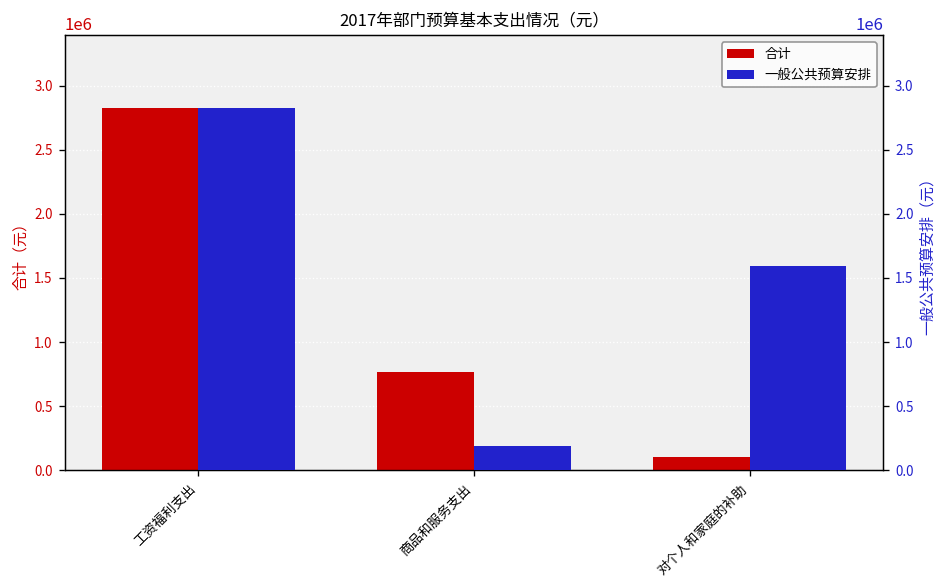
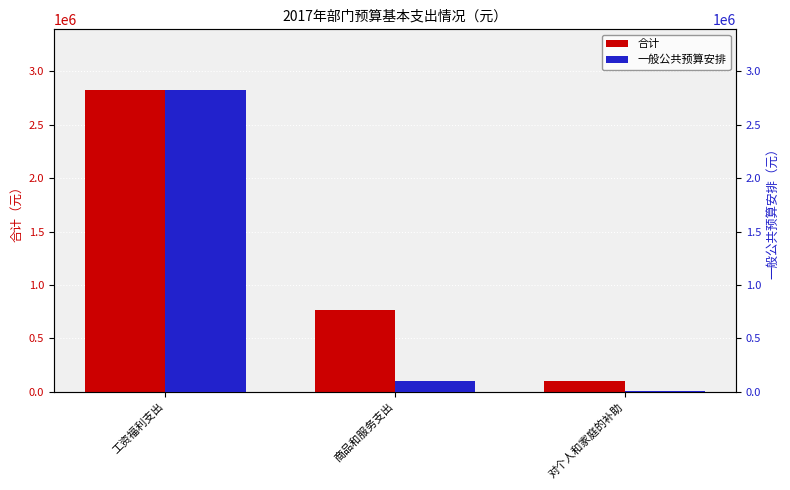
一般公共预算安排, 商品和服务支出: 190000 -> 100000
一般公共预算安排, 对个人和家庭的补助: 1590000 -> 0
